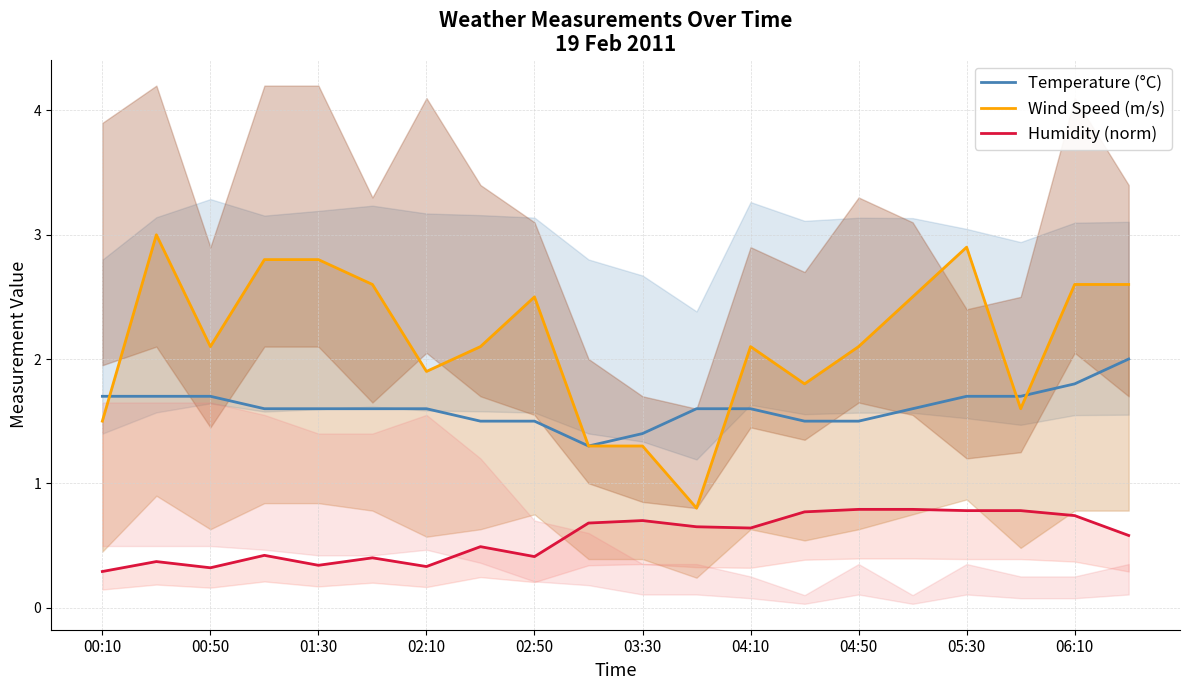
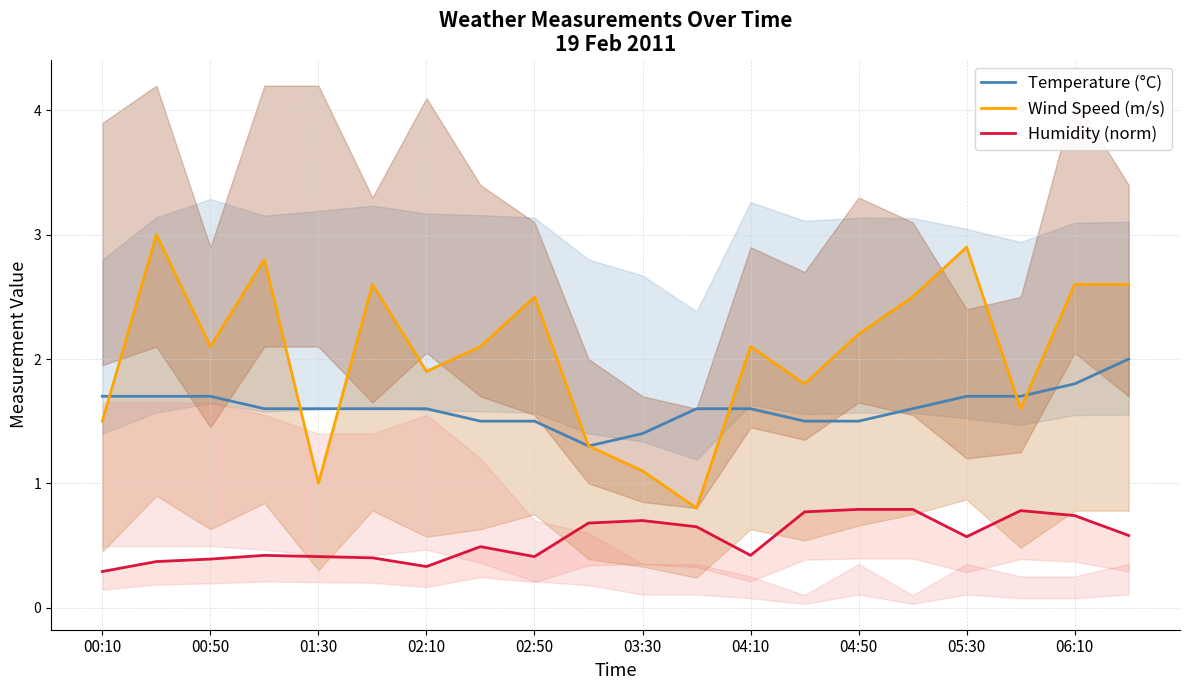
Humidity (norm), 00:50: 0.32 -> 0.39
Wind Speed (m/s), 01:30: 2.8 -> 1.0
Humidity (norm), 01:30: 0.34 -> 0.41
Wind Speed (m/s), 03:30: 1.3 -> 1.1
Humidity (norm), 04:10: 0.64 -> 0.42
Wind Speed (m/s), 04:50: 2.1 -> 2.2
Humidity (norm), 05:30: 0.78 -> 0.57
